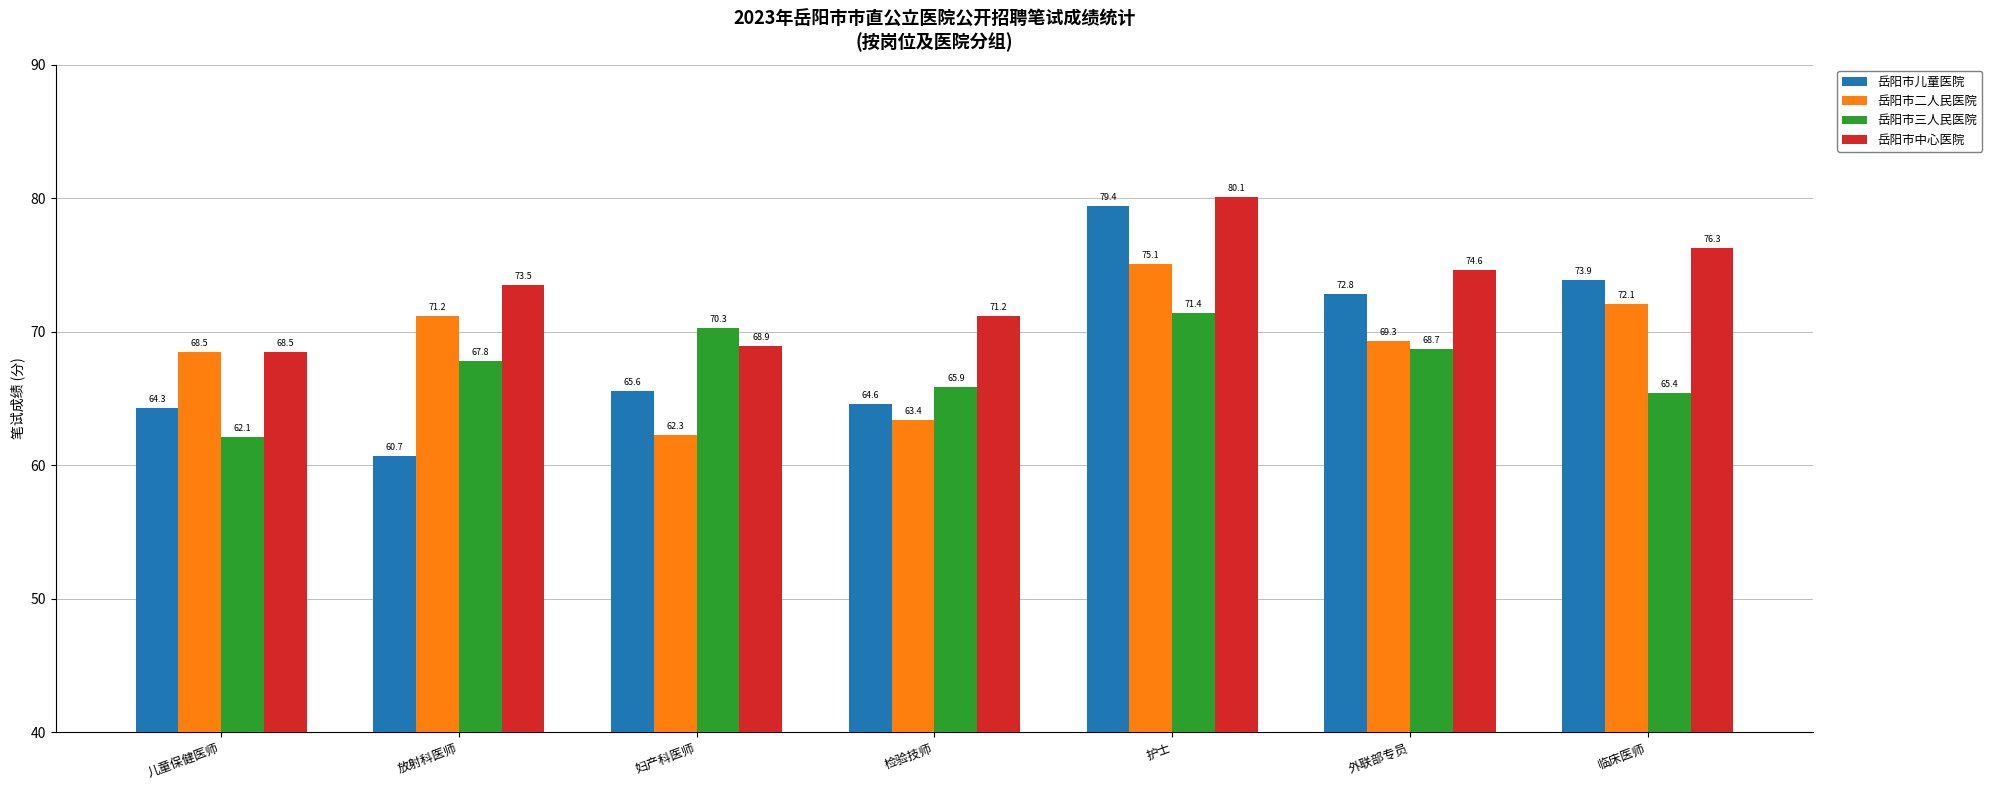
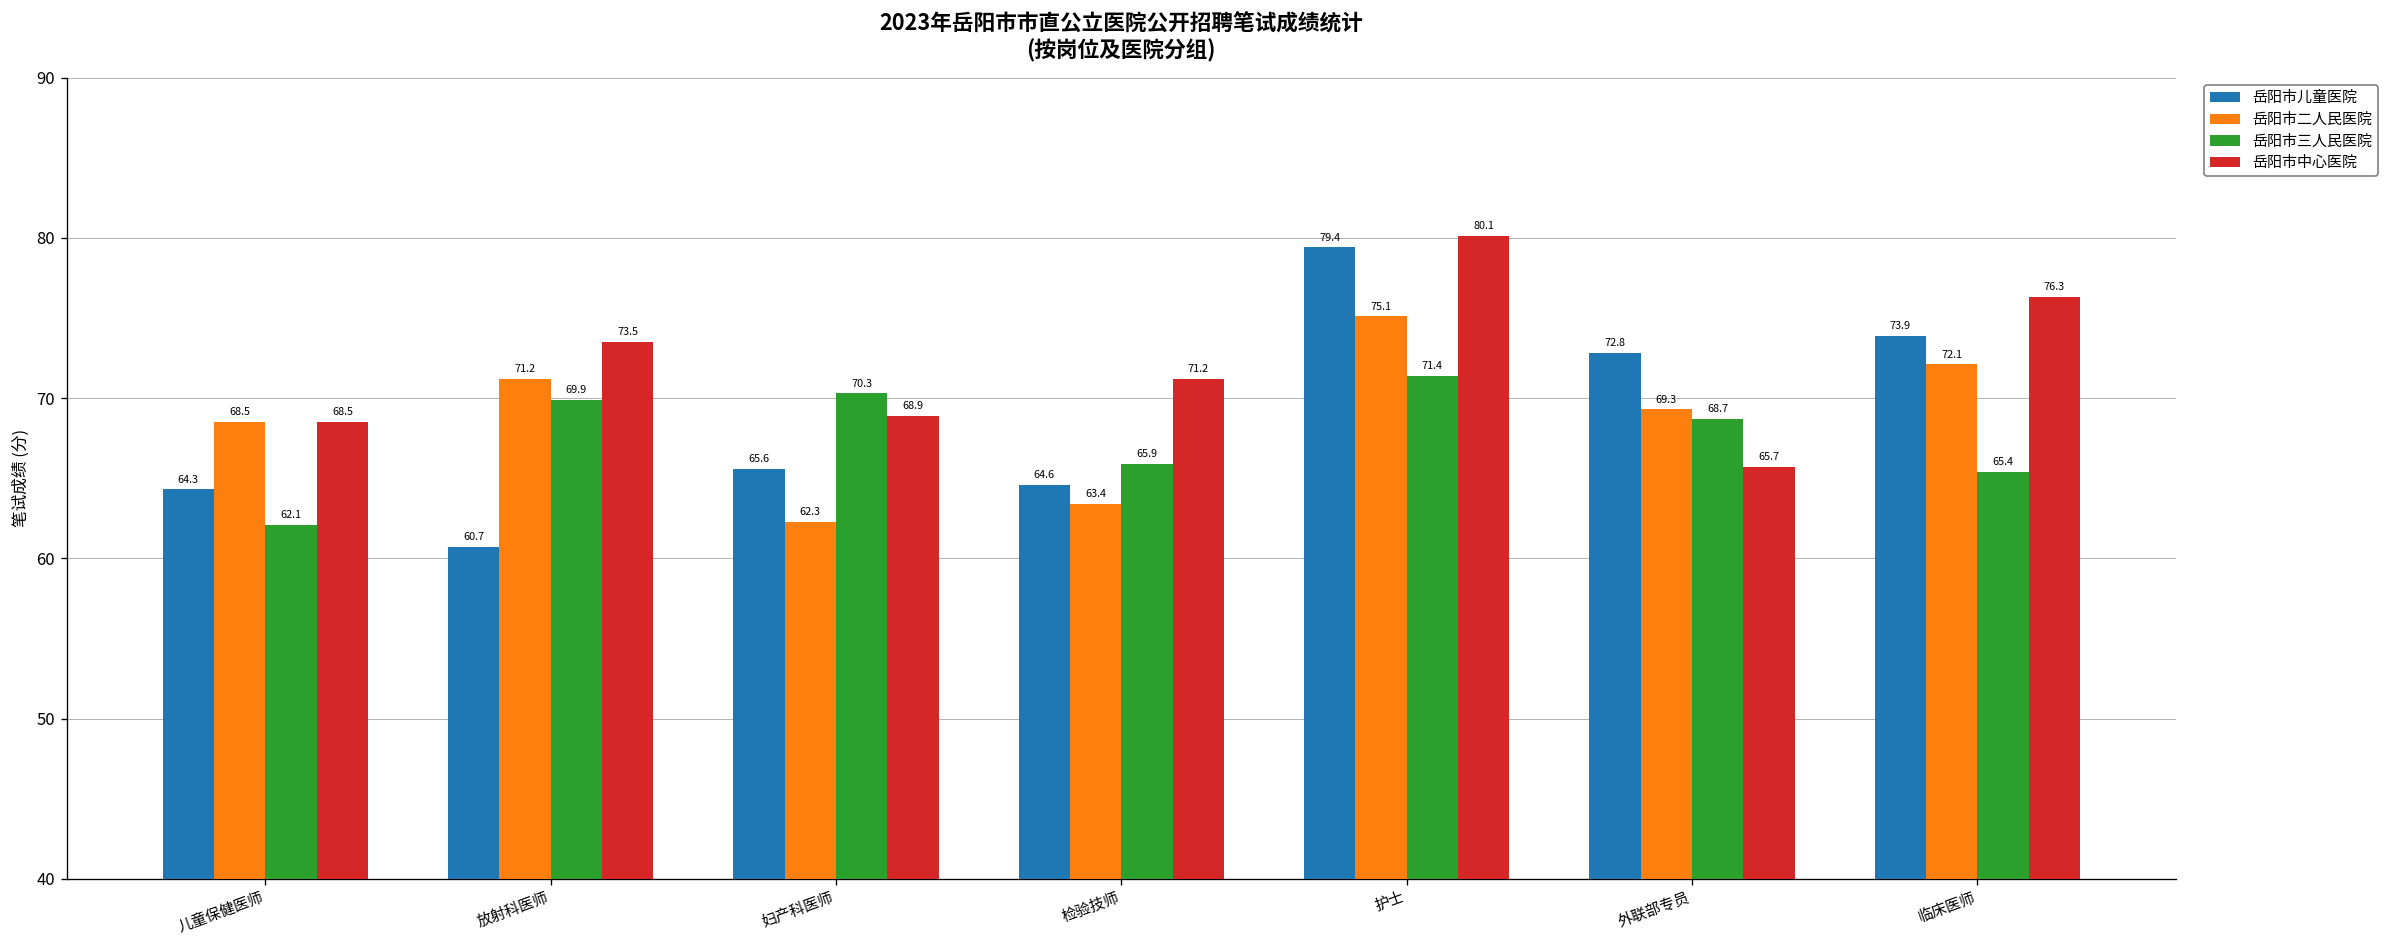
岳阳市三人民医院, 放射科医师: 67.8 -> 69.9
岳阳市中心医院, 外联部专员: 74.6 -> 65.7
